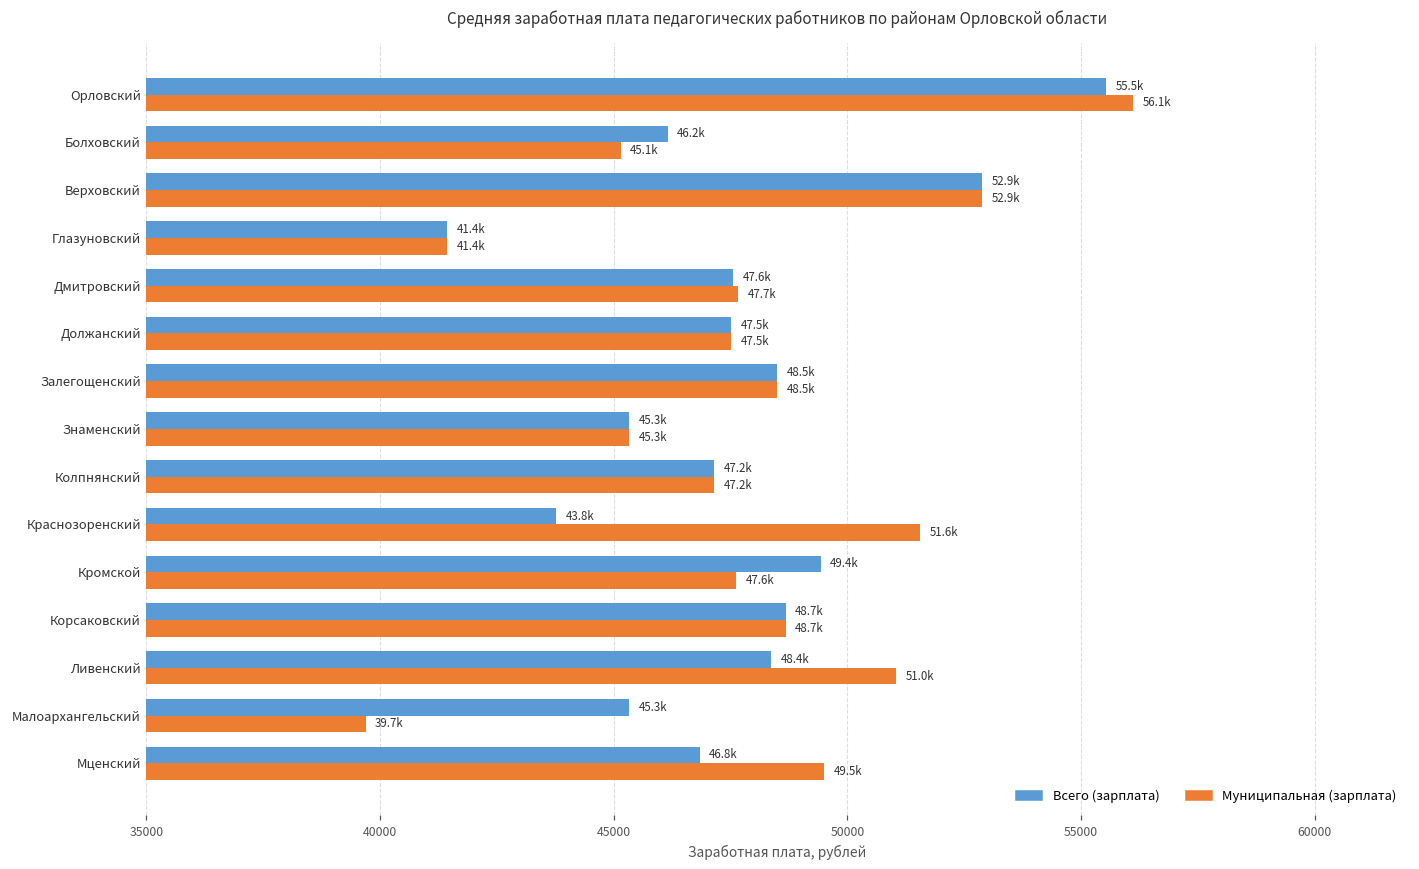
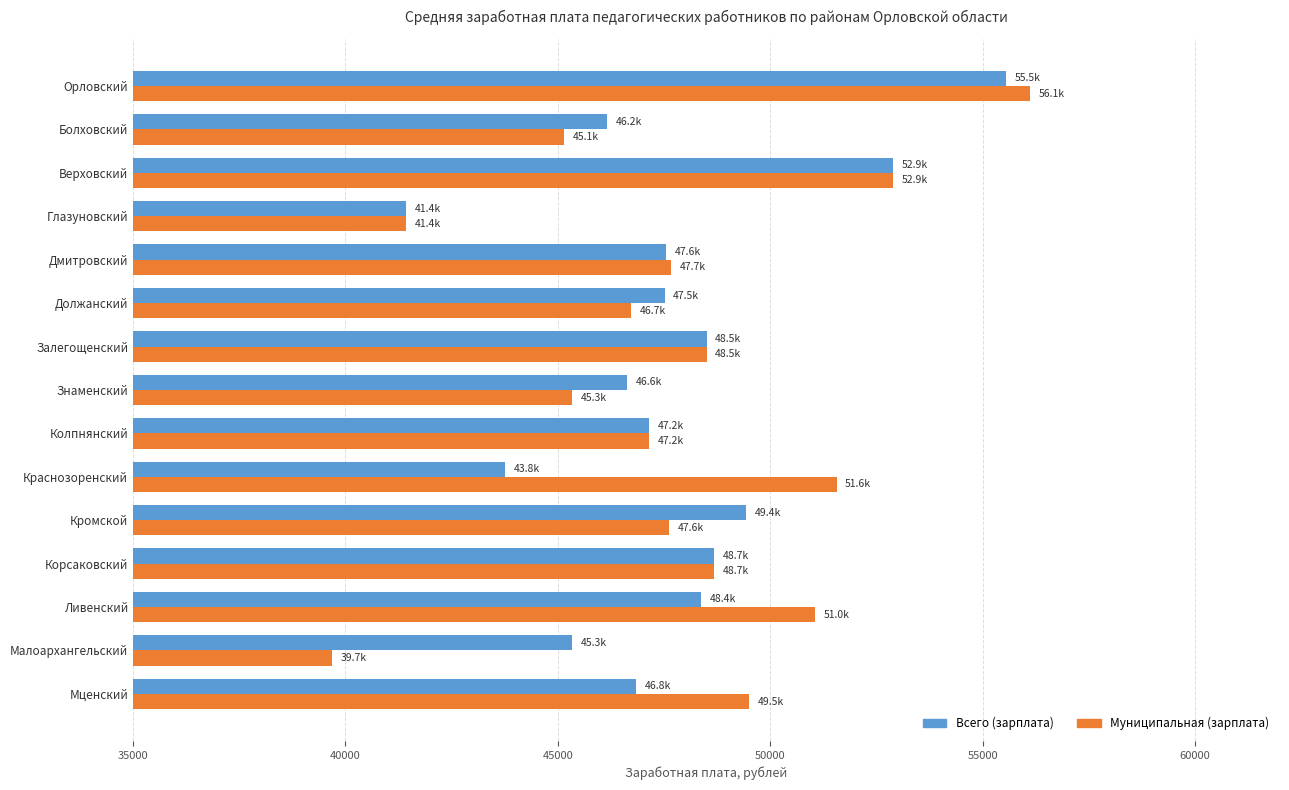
Муниципальная (зарплата), Должанский: 47.5k -> 46.7k
Всего (зарплата), Знаменский: 45.3k -> 46.6k
